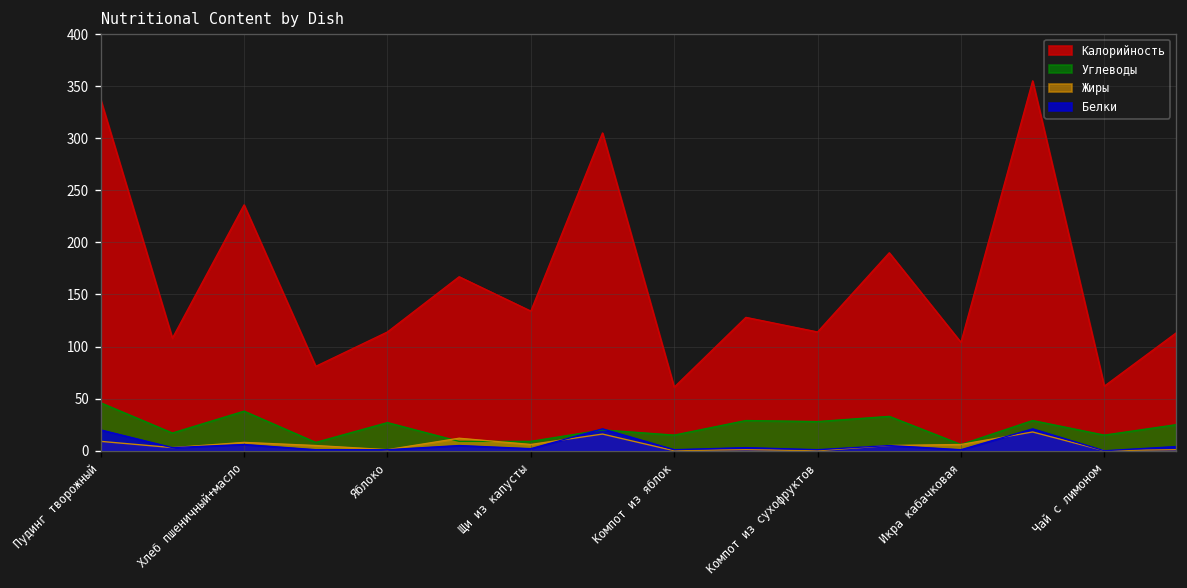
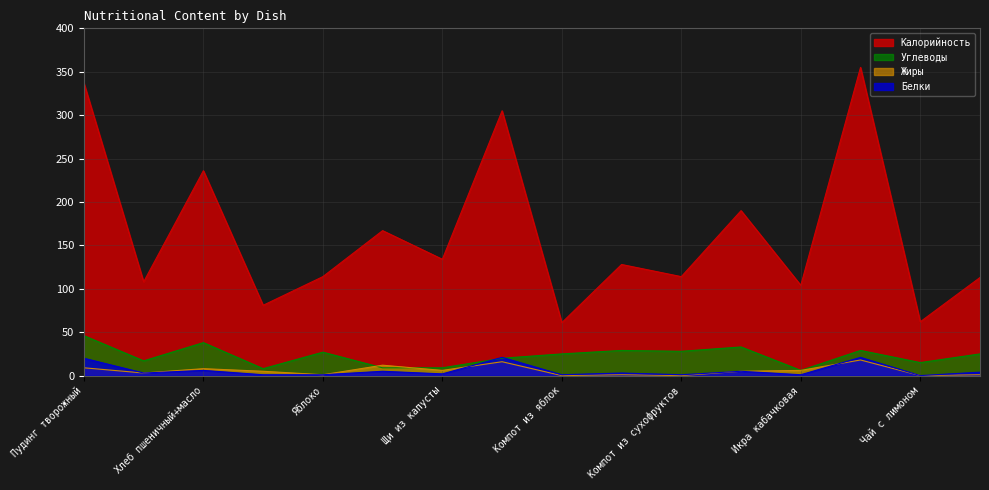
Углеводы, Компот из яблок: 20 -> 30
